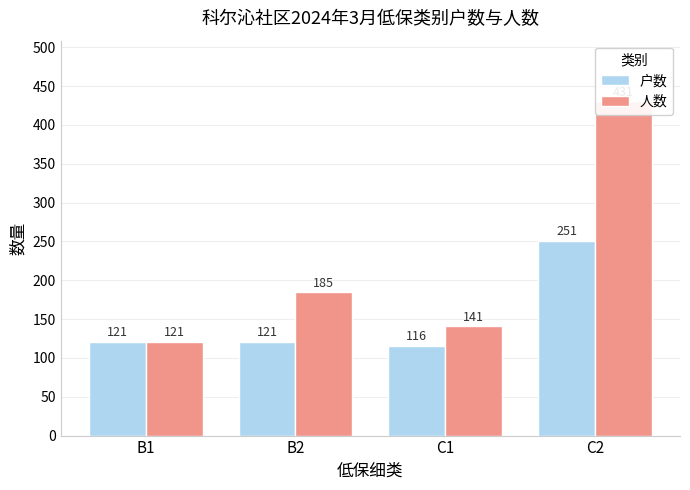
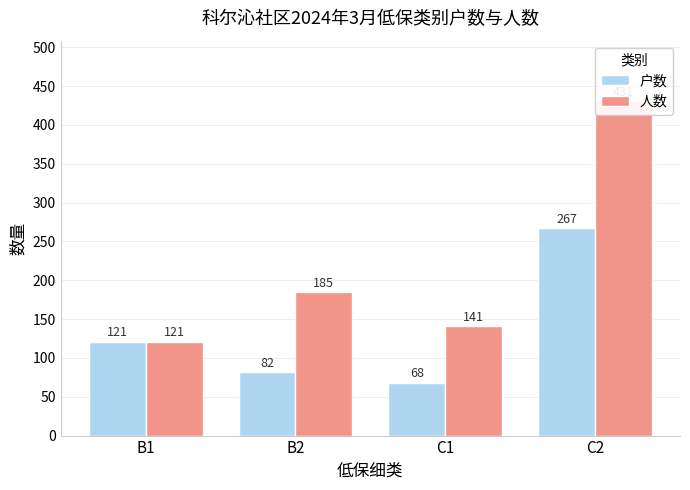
户数, B2: 121 -> 82
户数, C1: 116 -> 68
户数, C2: 251 -> 267
